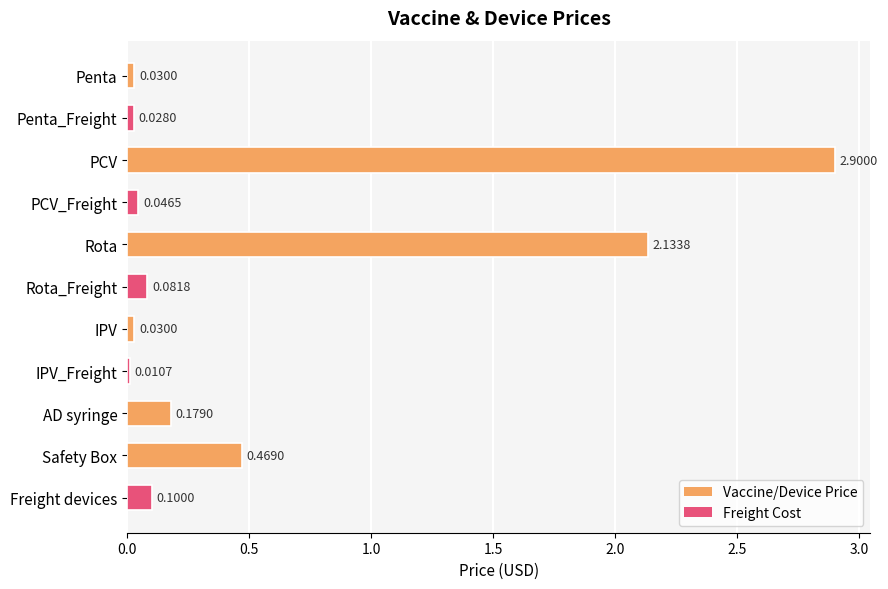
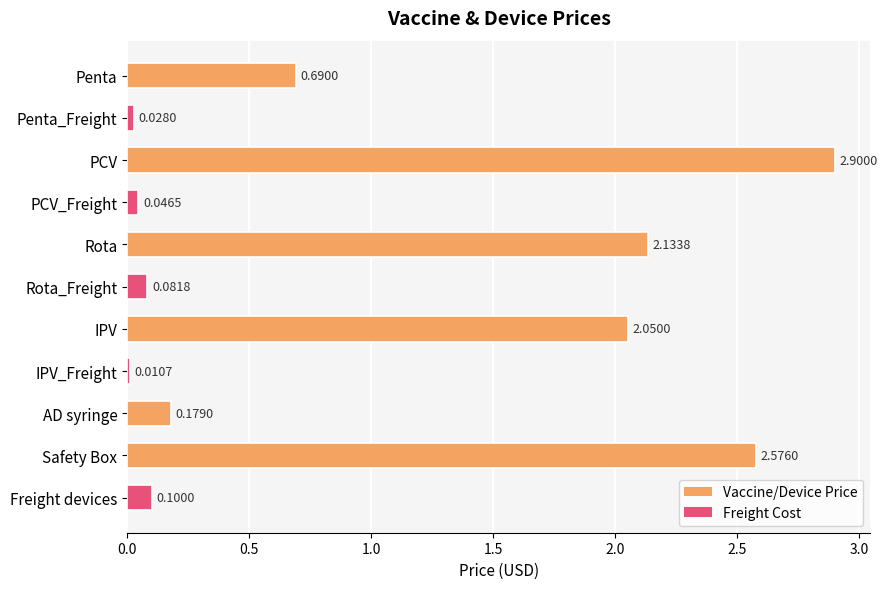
Penta: 0.0300 -> 0.6900
IPV: 0.0300 -> 2.0500
Safety Box: 0.4690 -> 2.5760
